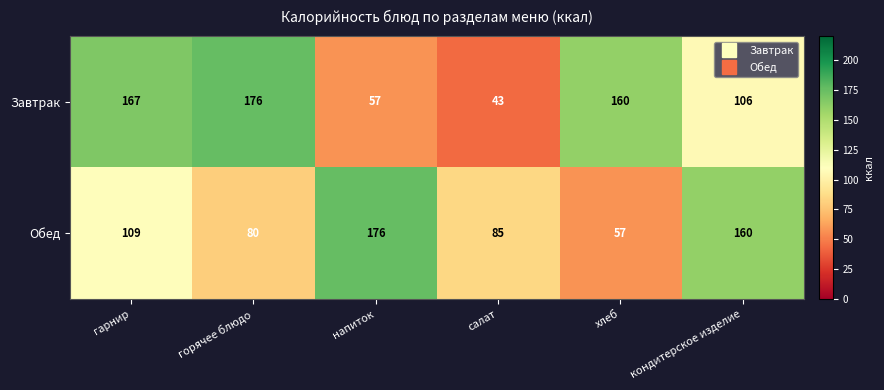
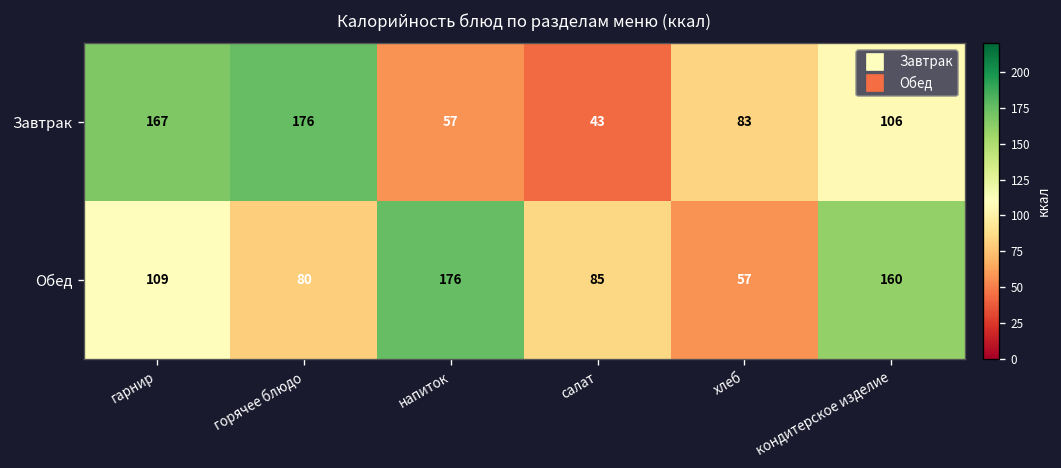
Завтрак, хлеб: 160 -> 83
